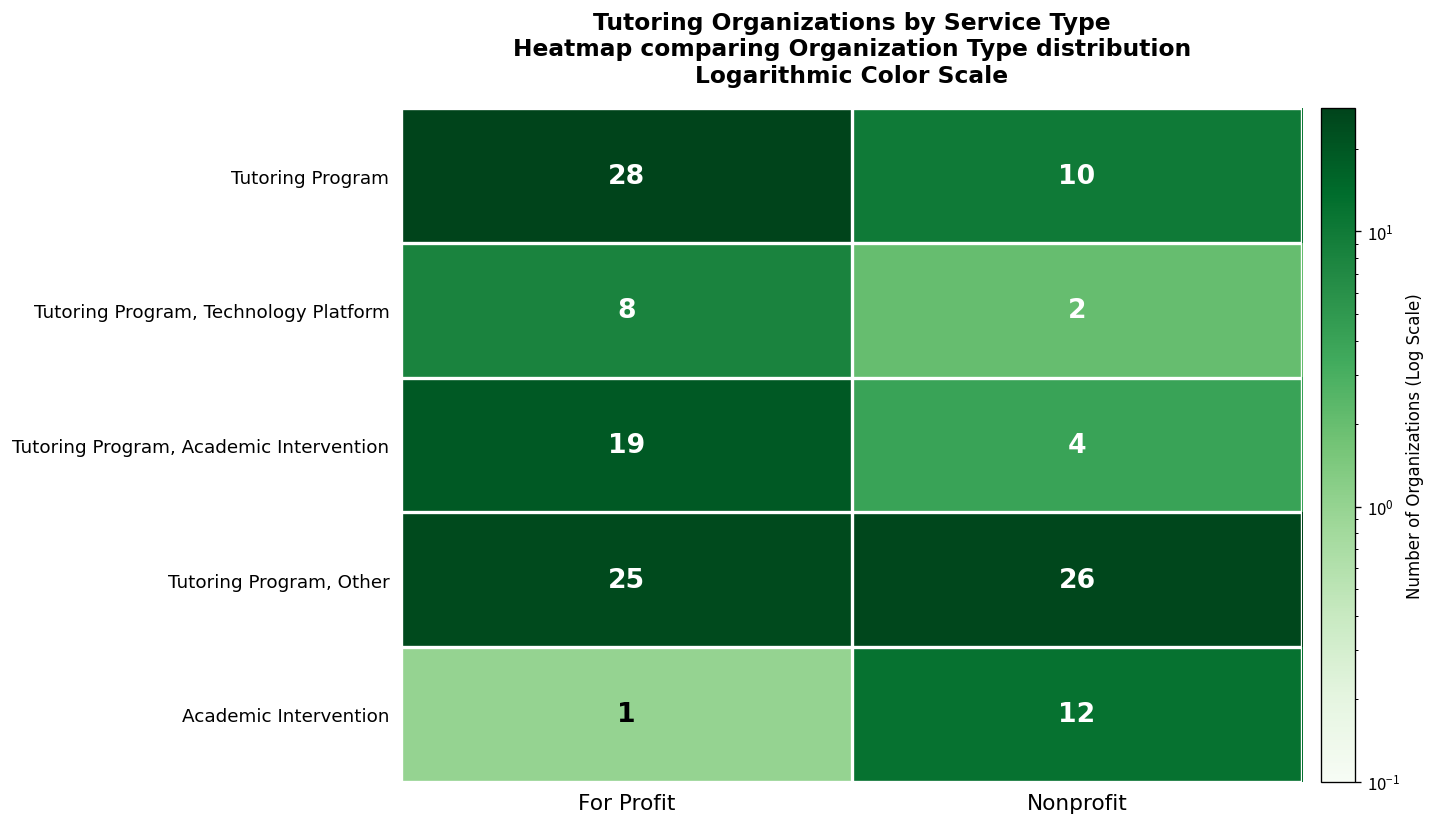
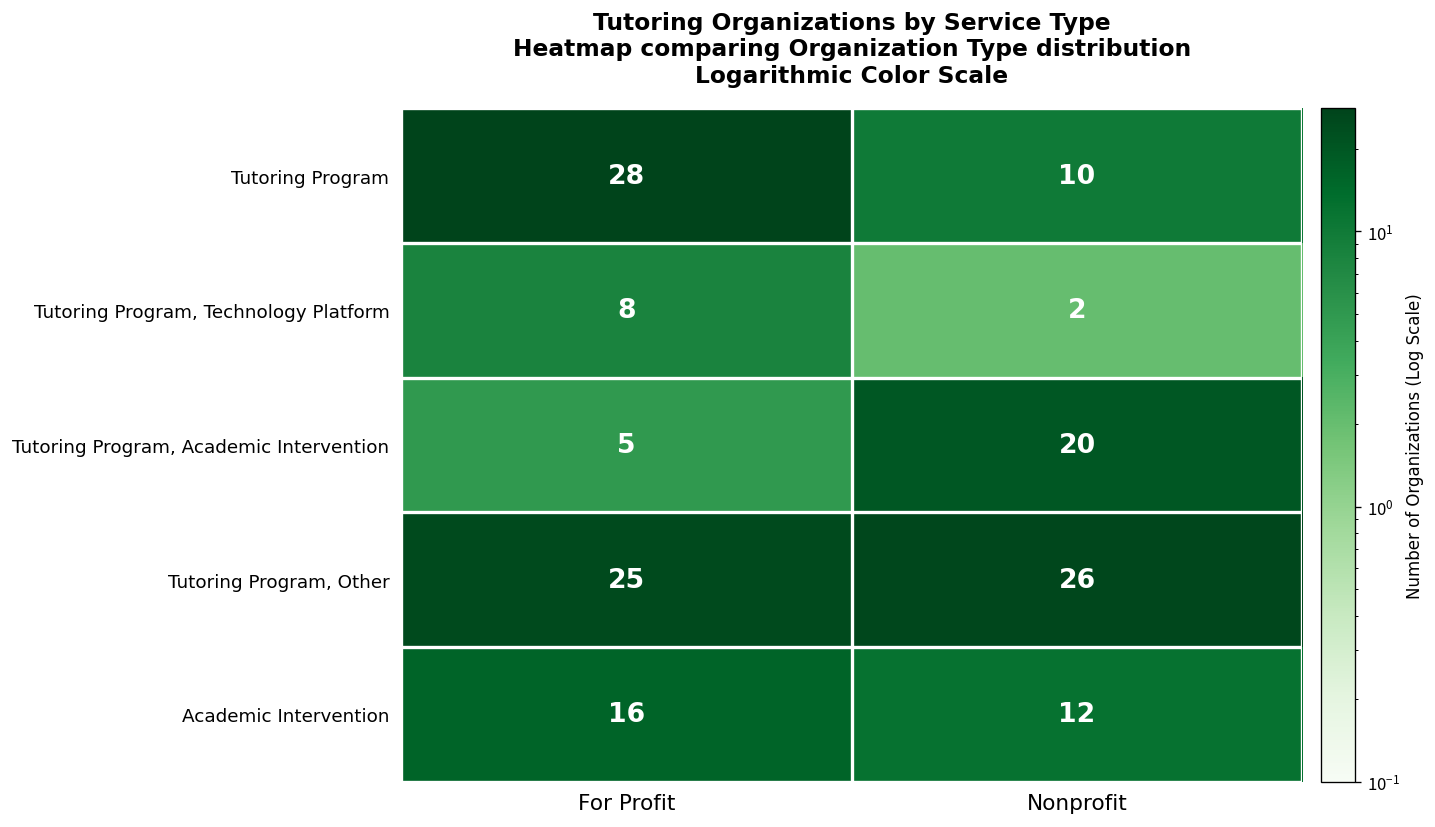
Tutoring Program, Academic Intervention, For Profit: 19 -> 5
Tutoring Program, Academic Intervention, Nonprofit: 4 -> 20
Academic Intervention, For Profit: 1 -> 16
